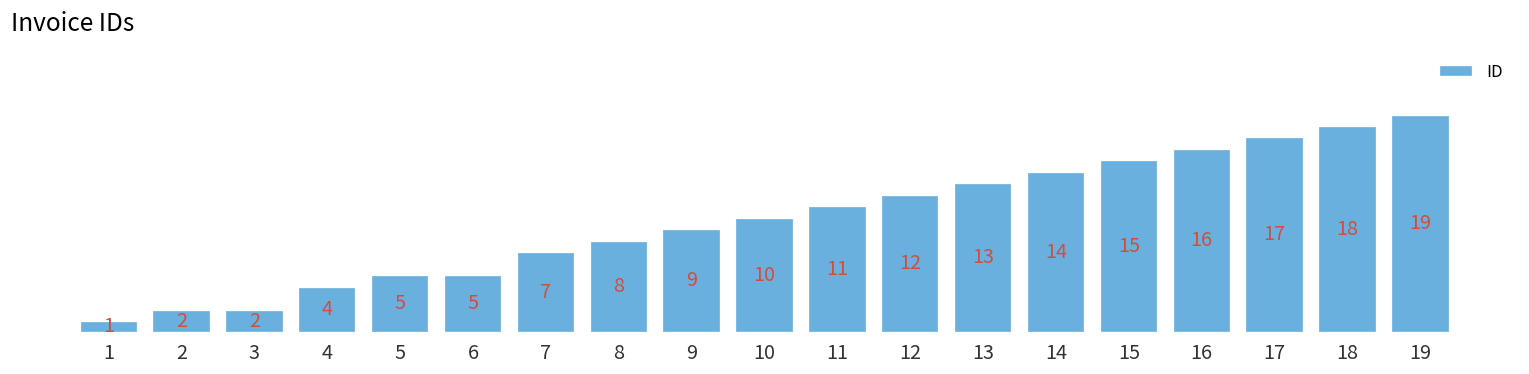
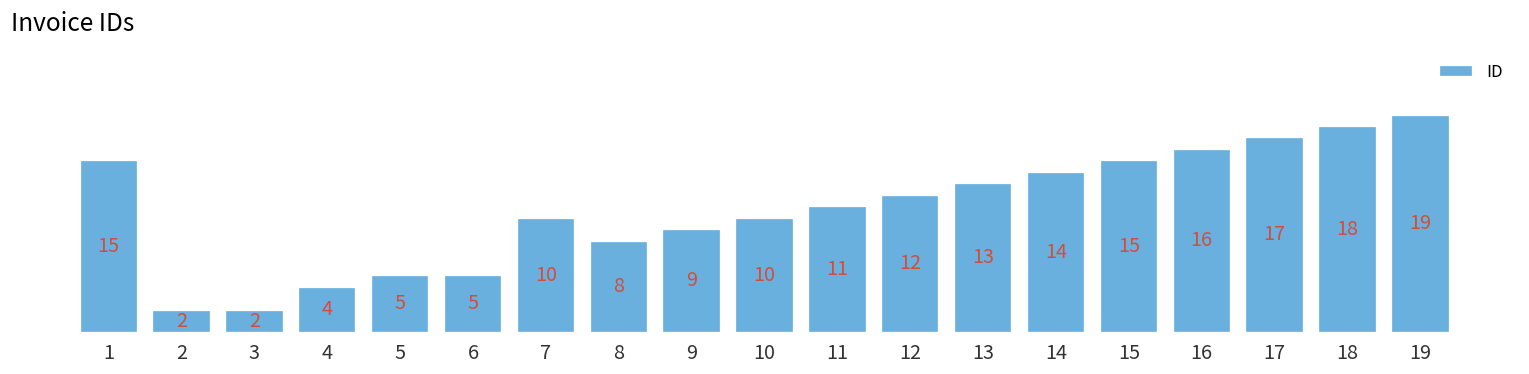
1: 1 -> 15
7: 7 -> 10
